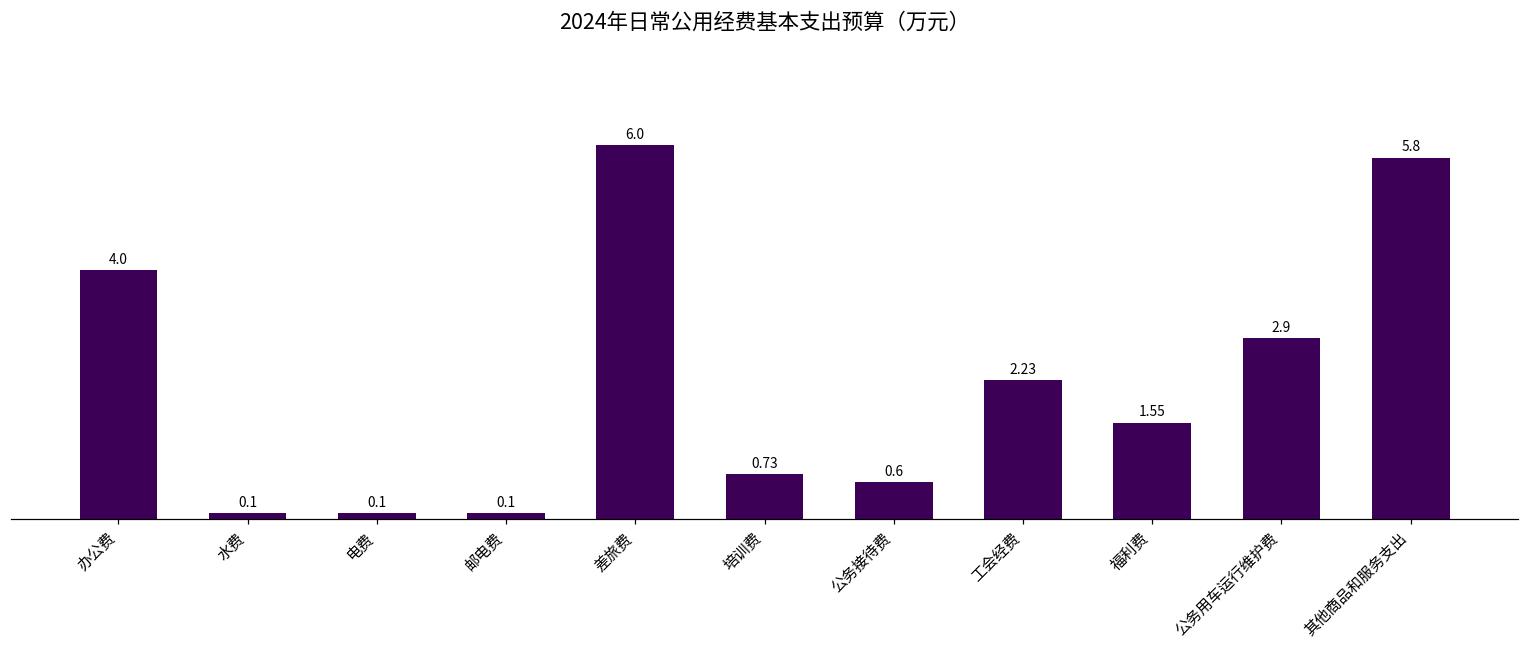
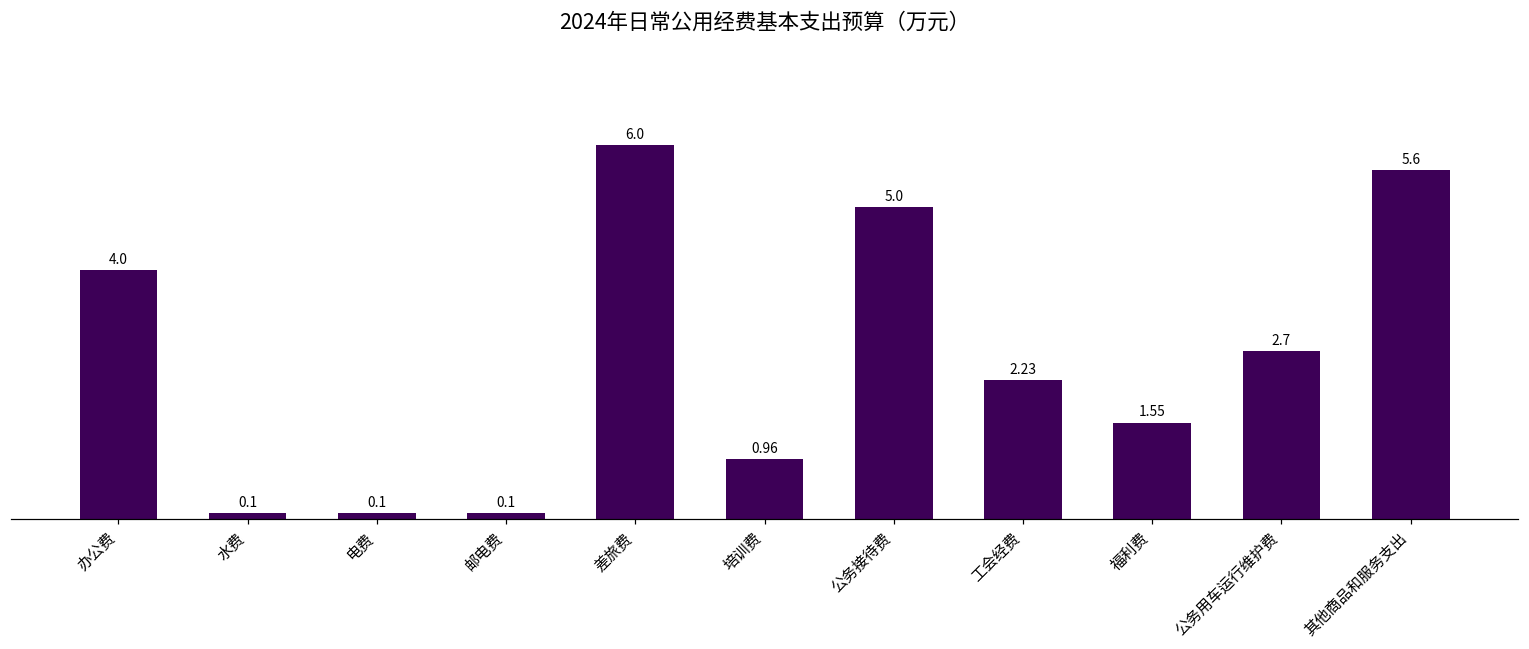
培训费: 0.73 -> 0.96
公务接待费: 0.6 -> 5.0
公务用车运行维护费: 2.9 -> 2.7
其他商品和服务支出: 5.8 -> 5.6
